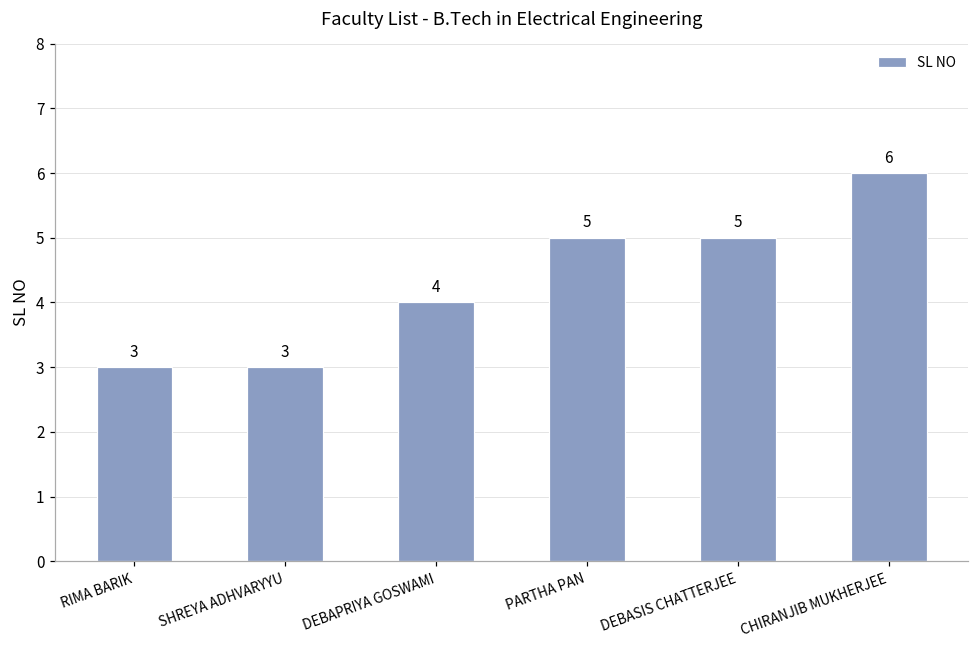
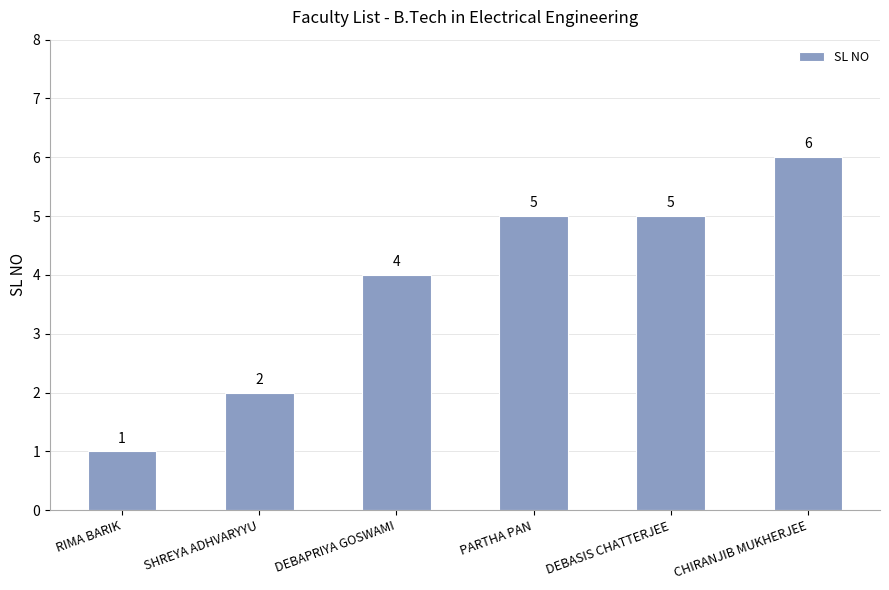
RIMA BARIK: 3 -> 1
SHREYA ADHVARYYU: 3 -> 2
